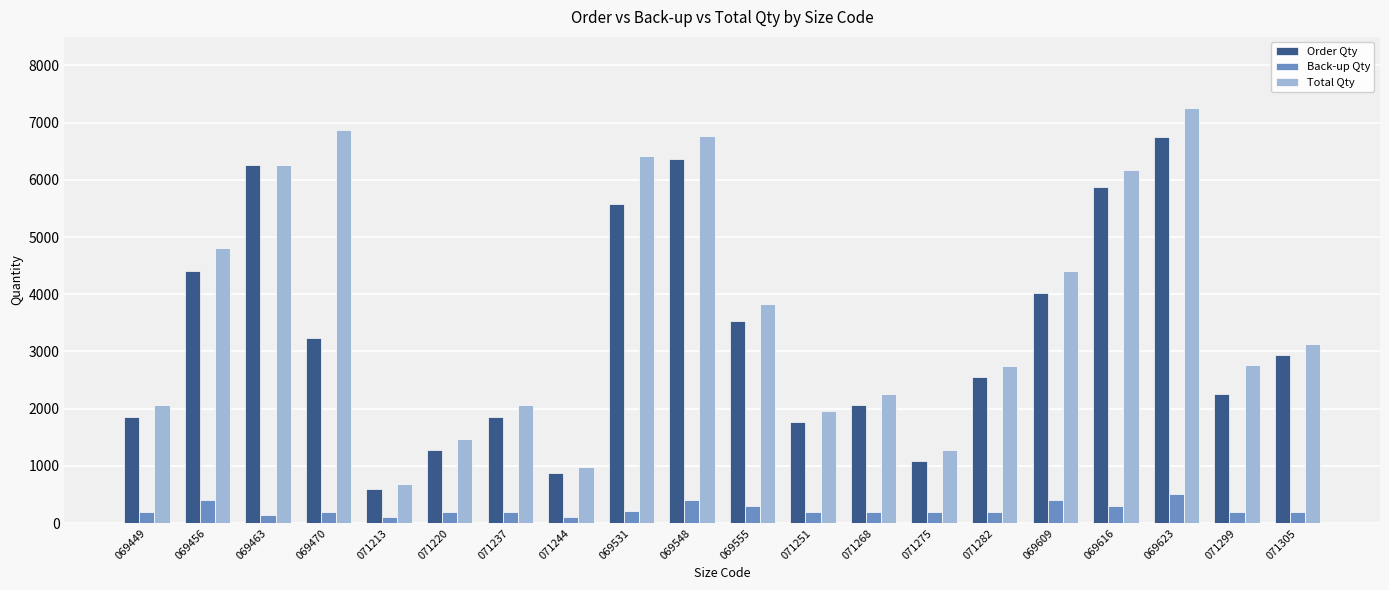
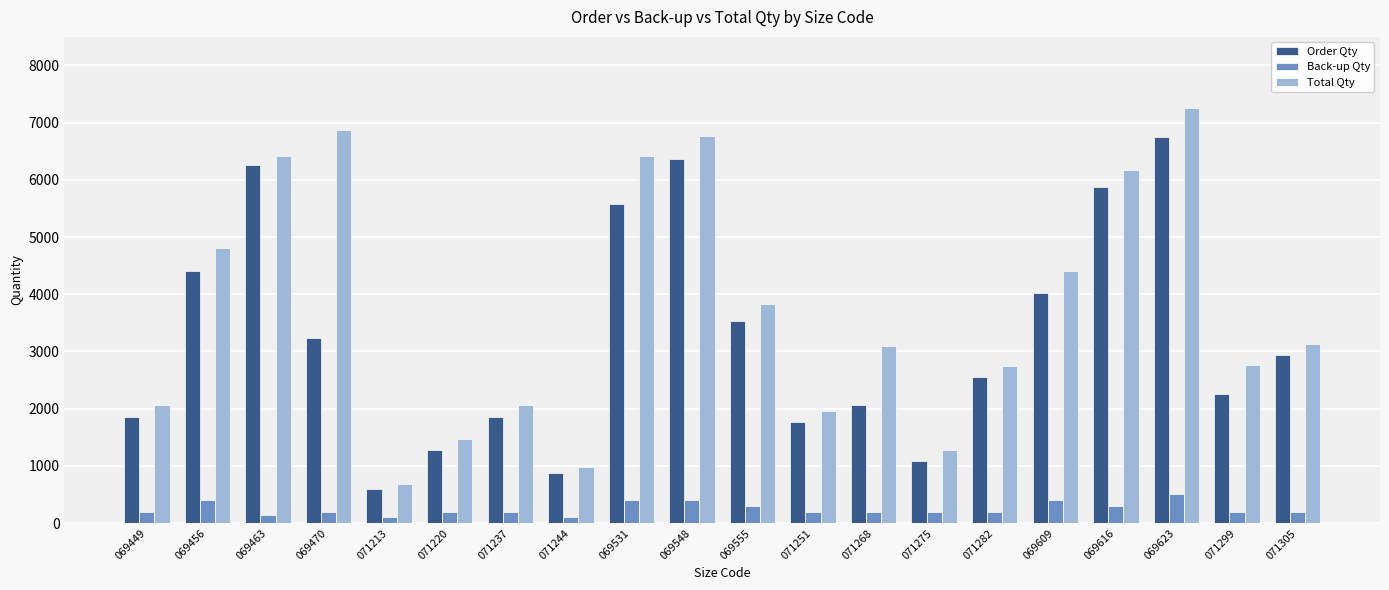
Total Qty, 069463: 6300 -> 6400
Back-up Qty, 069531: 200 -> 400
Total Qty, 071268: 2300 -> 3100
